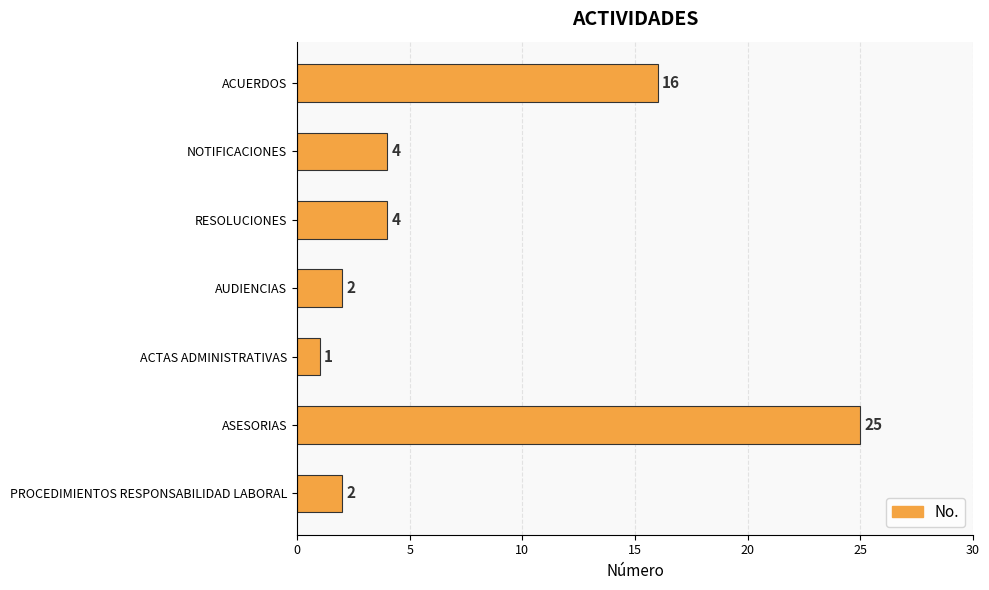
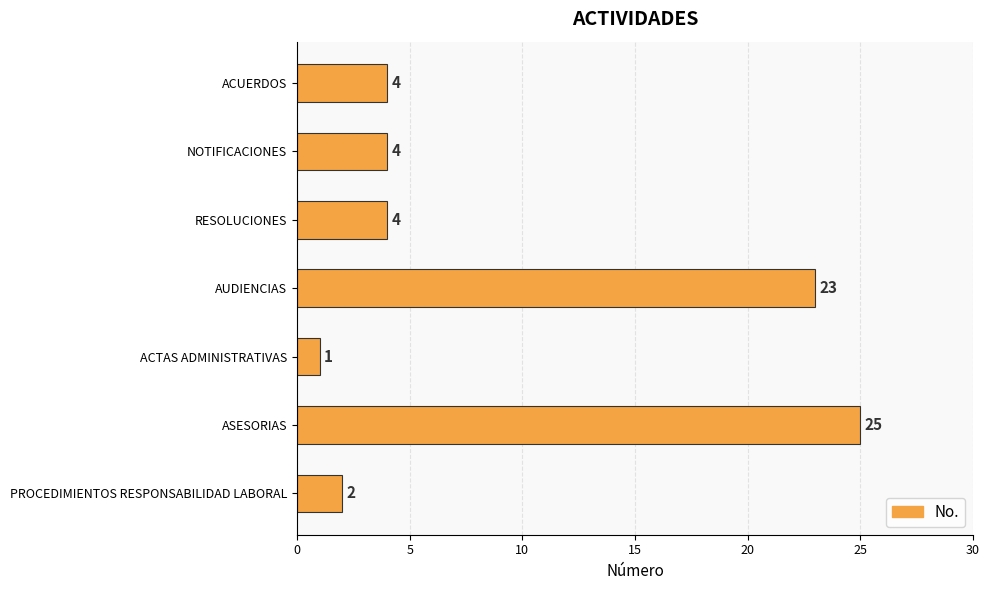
ACUERDOS: 16 -> 4
AUDIENCIAS: 2 -> 23
